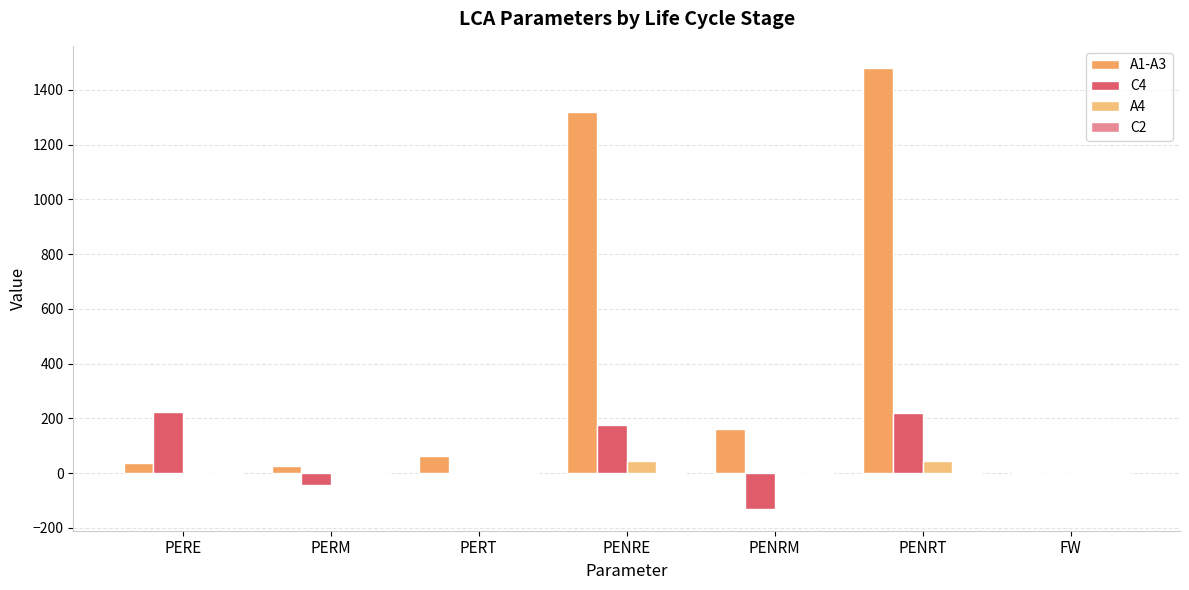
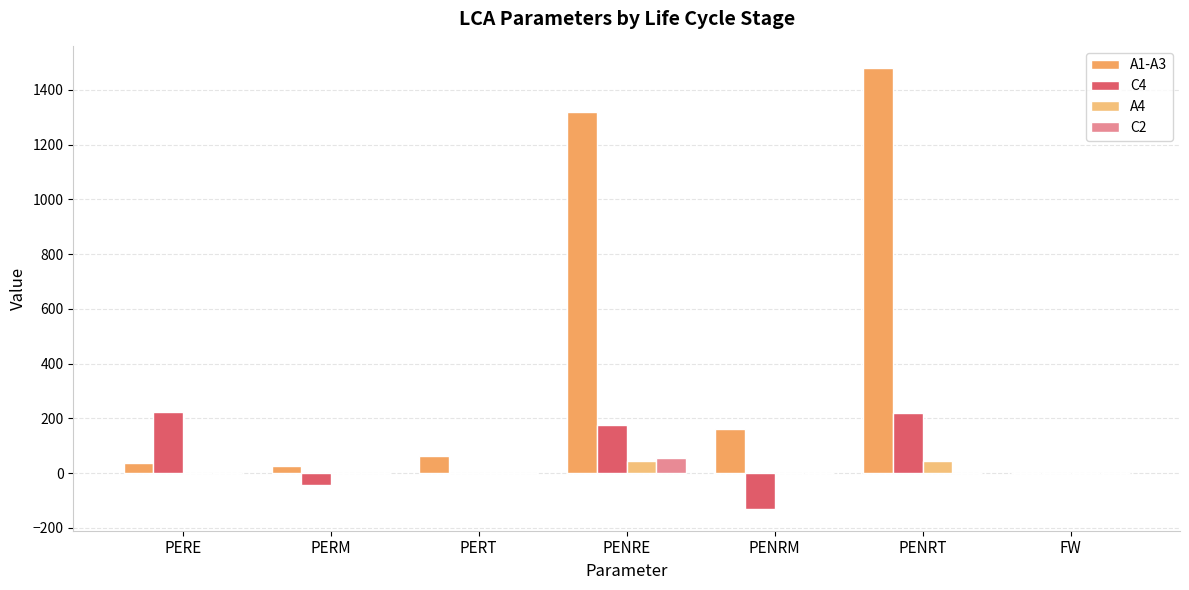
C2, PENRE: 0 -> 60
